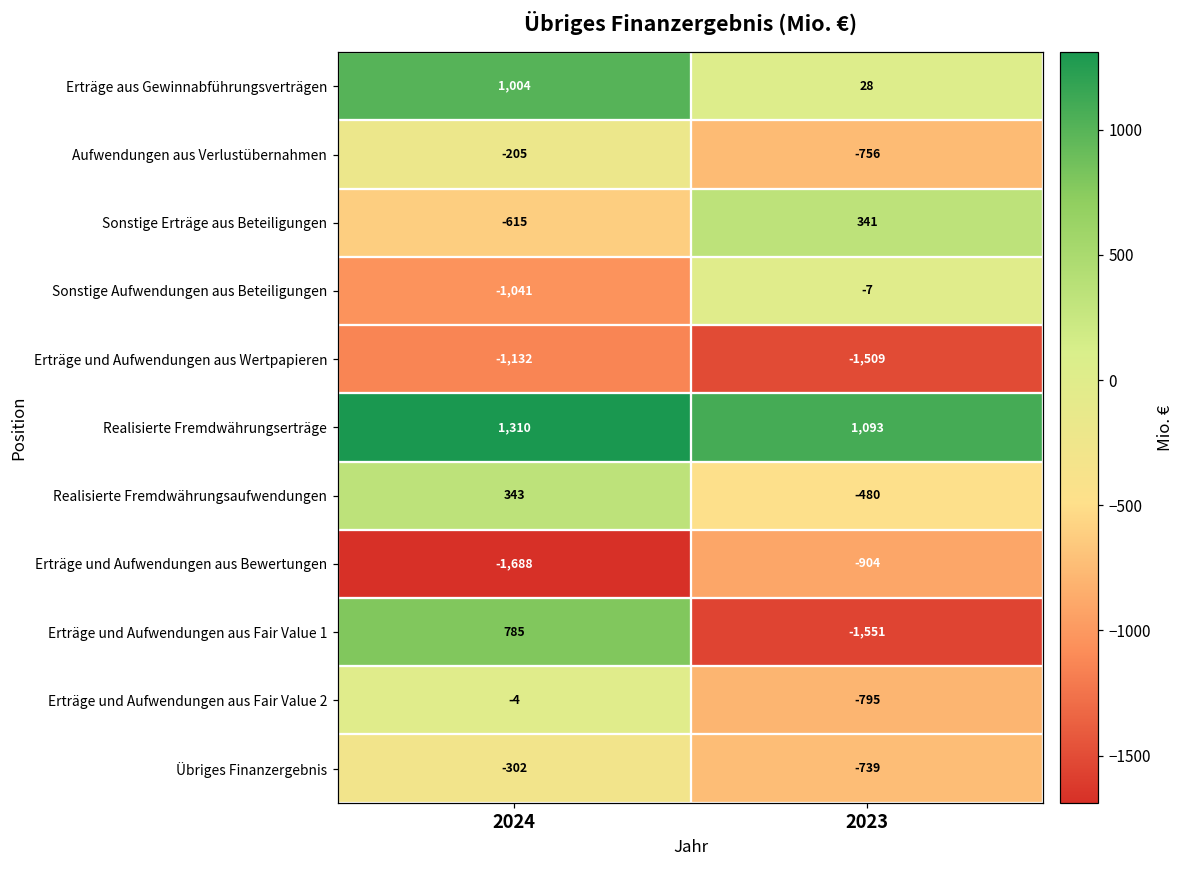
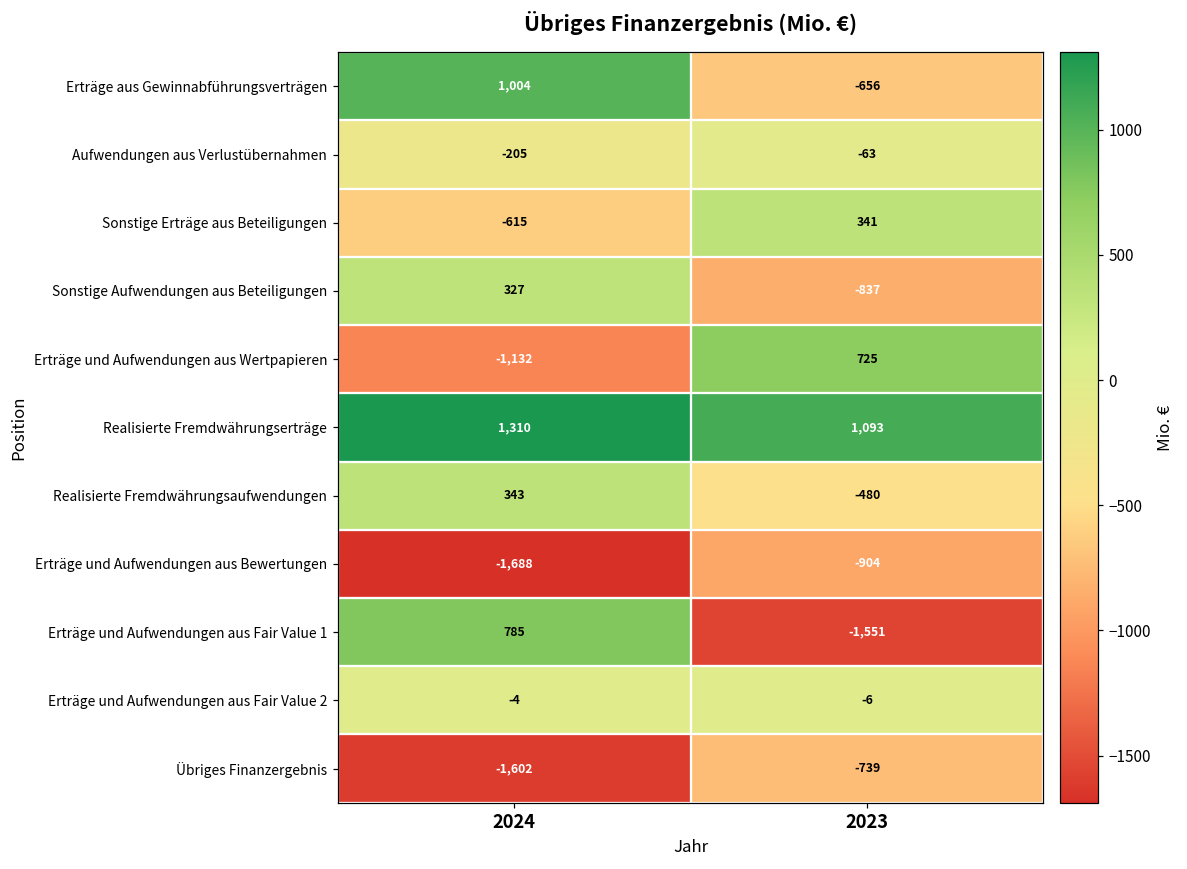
Erträge aus Gewinnabführungsverträgen, 2023: 28 -> -656
Aufwendungen aus Verlustübernahmen, 2023: -756 -> -63
Sonstige Aufwendungen aus Beteiligungen, 2024: -1,041 -> 327
Sonstige Aufwendungen aus Beteiligungen, 2023: -7 -> -837
Erträge und Aufwendungen aus Wertpapieren, 2023: -1,509 -> 725
Erträge und Aufwendungen aus Fair Value 2, 2023: -795 -> -6
Übriges Finanzergebnis, 2024: -302 -> -1,602
